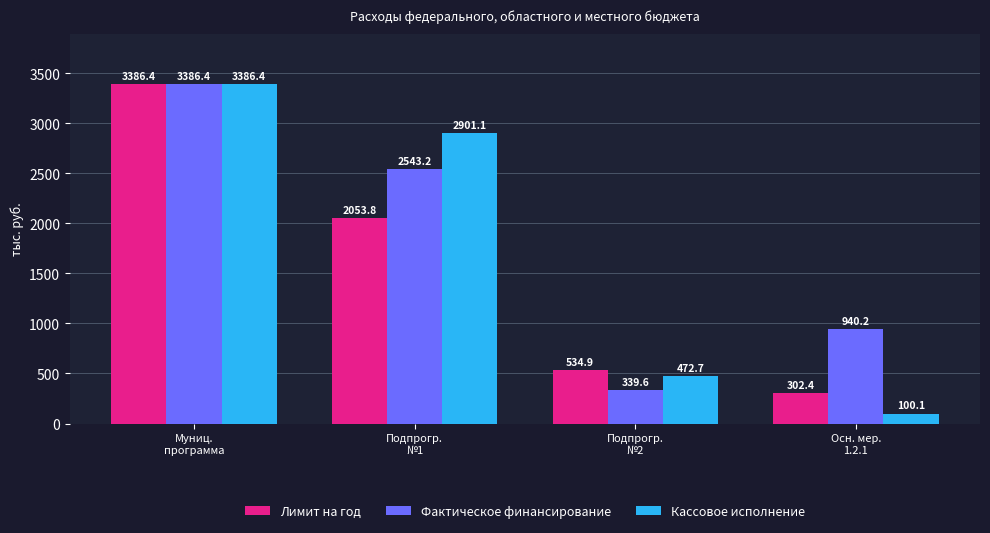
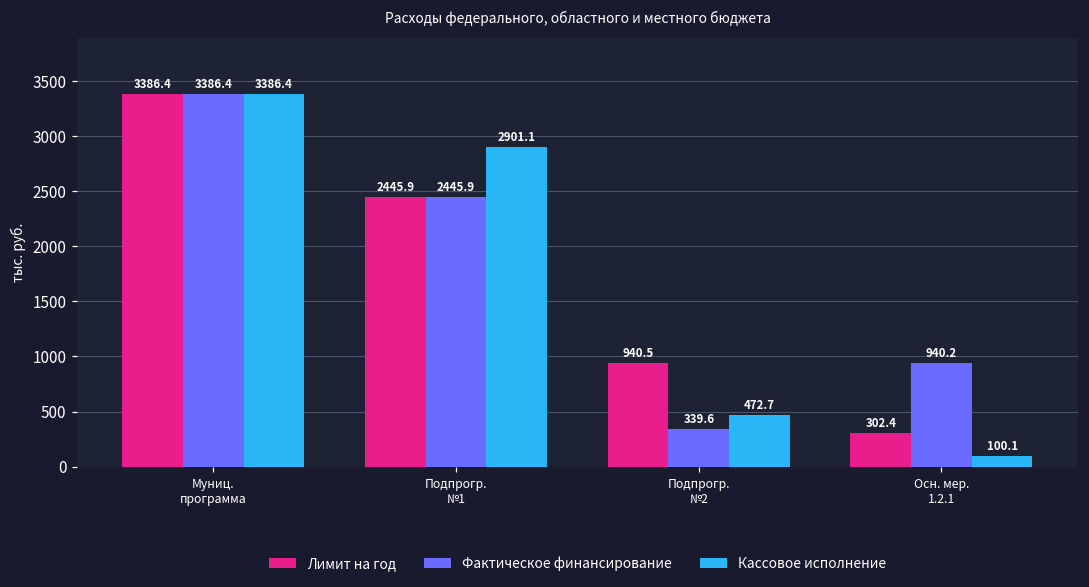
Лимит на год, Подпрогр. №1: 2053.8 -> 2445.9
Фактическое финансирование, Подпрогр. №1: 2543.2 -> 2445.9
Лимит на год, Подпрогр. №2: 534.9 -> 940.5
